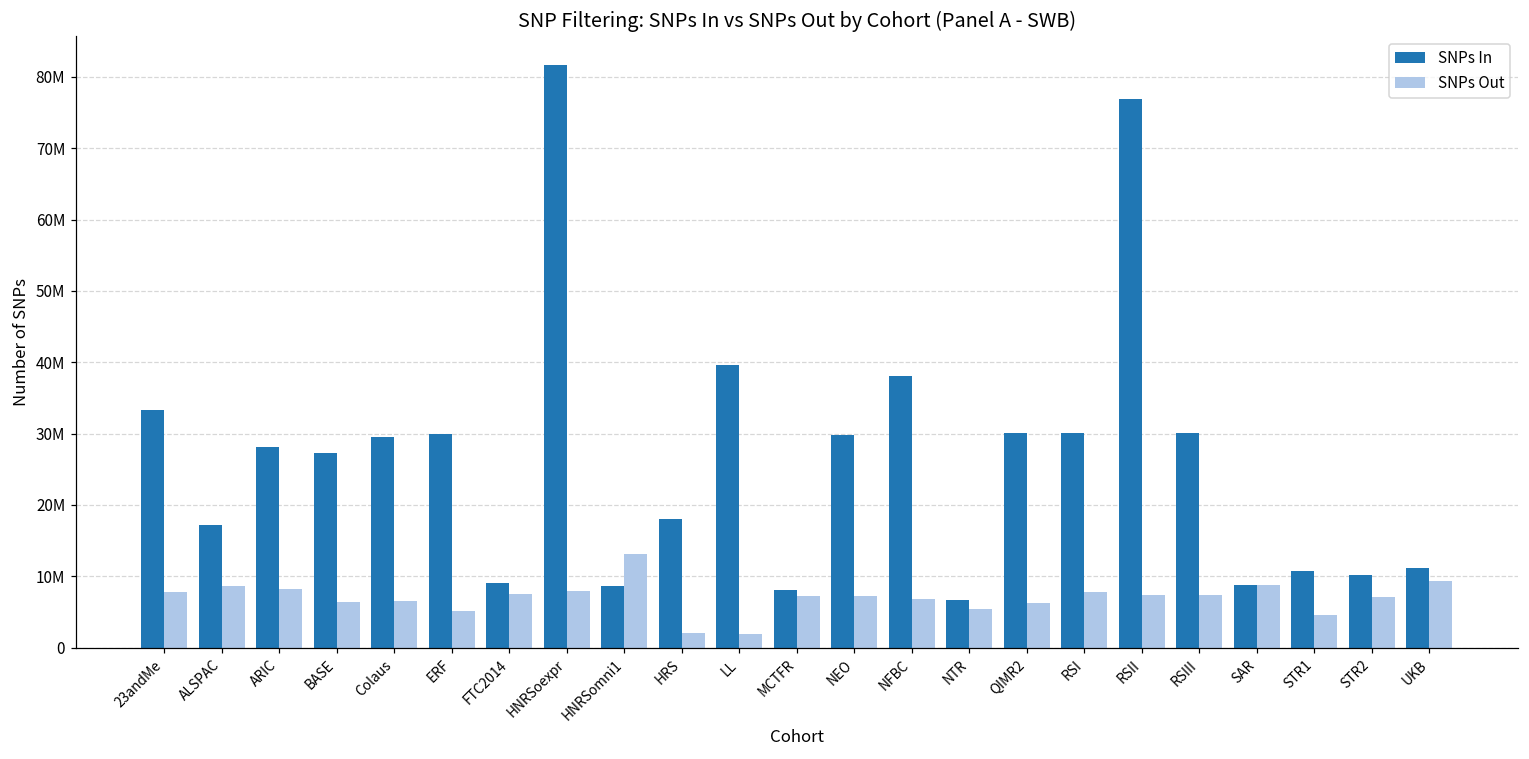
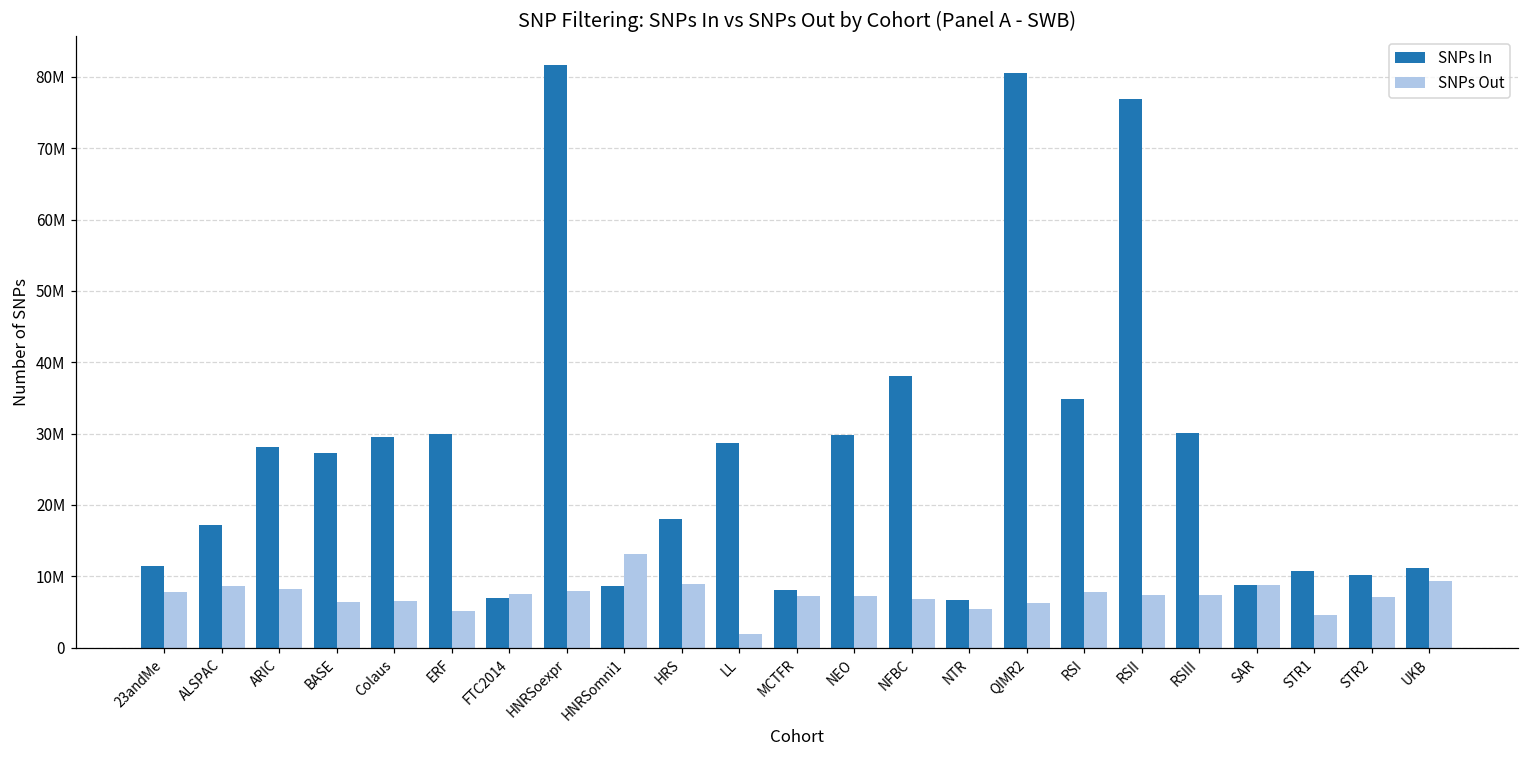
SNPs In, 23andMe: 33000000 -> 11000000
SNPs In, FTC2014: 9000000 -> 7000000
SNPs Out, HRS: 2000000 -> 9000000
SNPs In, LL: 40000000 -> 29000000
SNPs In, QIMR2: 30000000 -> 81000000
SNPs In, RSI: 30000000 -> 35000000
